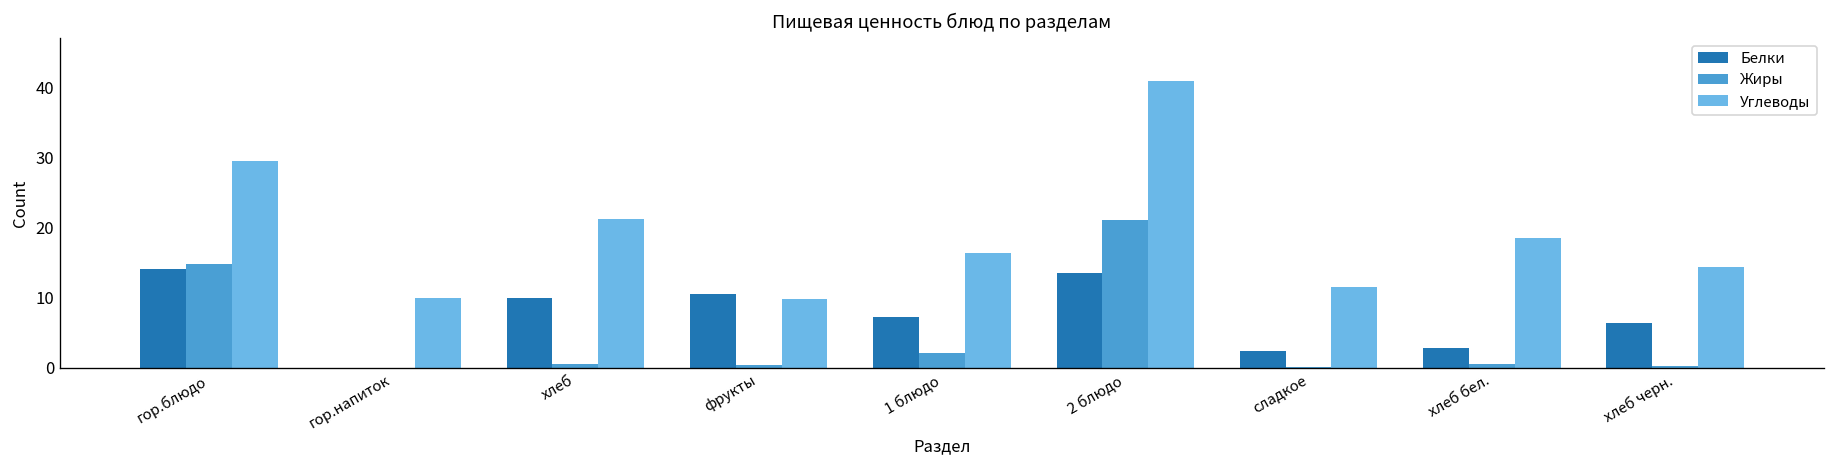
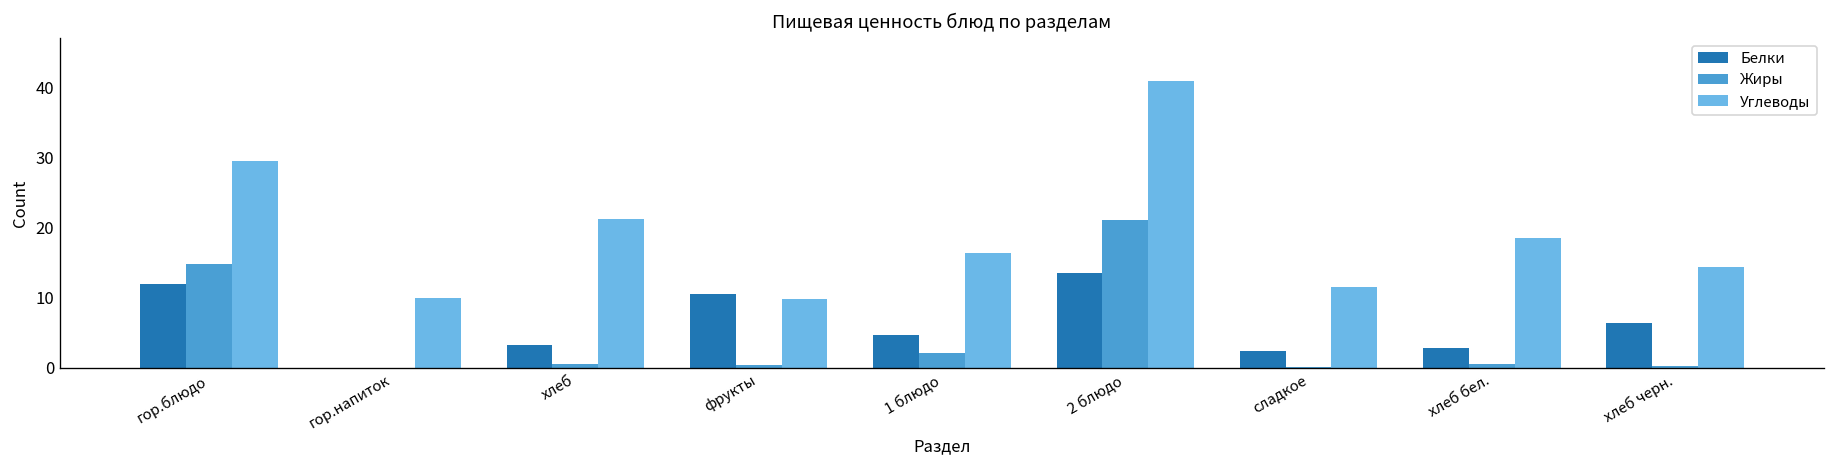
Белки, гор.блюдо: 14 -> 12
Белки, хлеб: 10 -> 3
Белки, 1 блюдо: 7 -> 5
